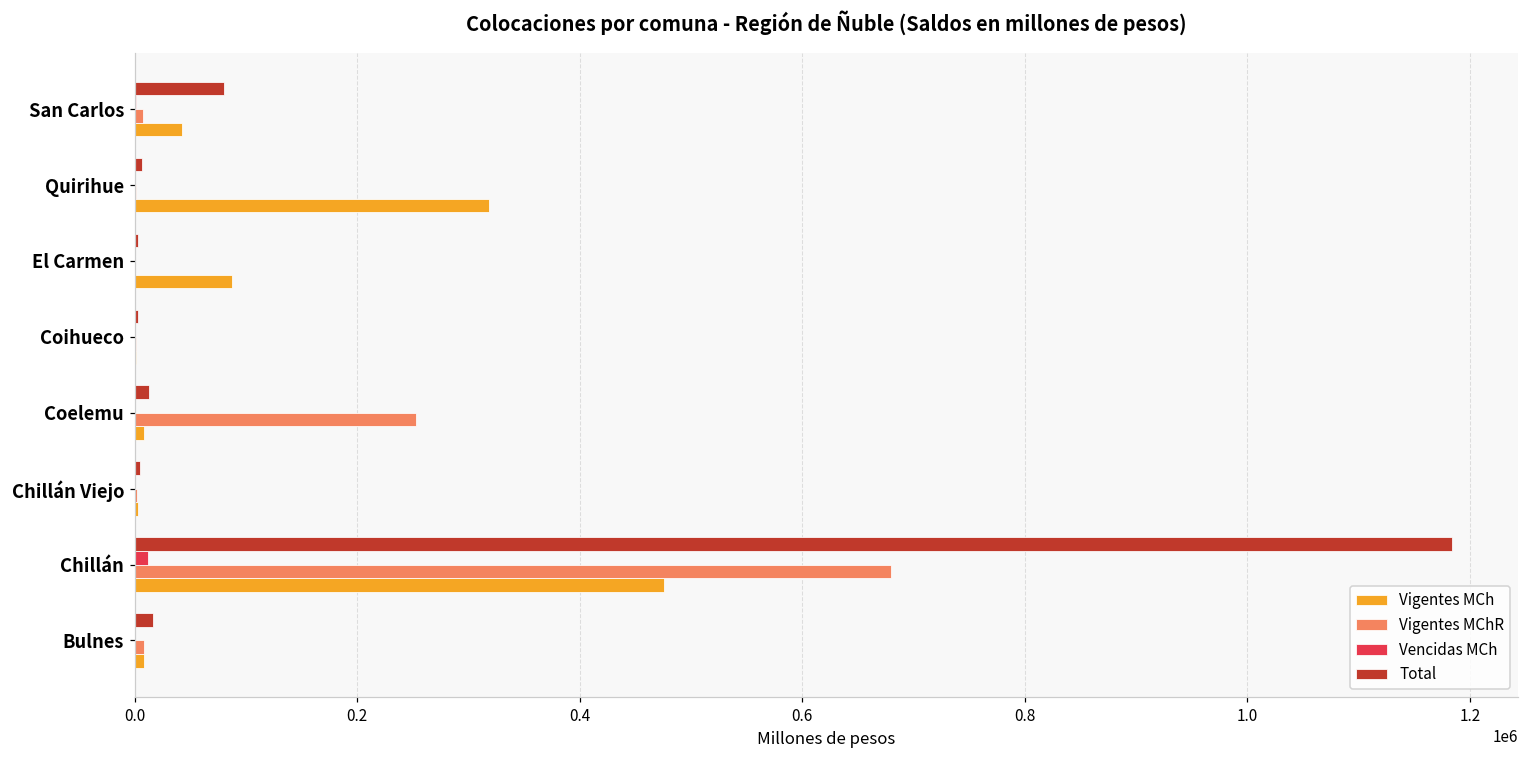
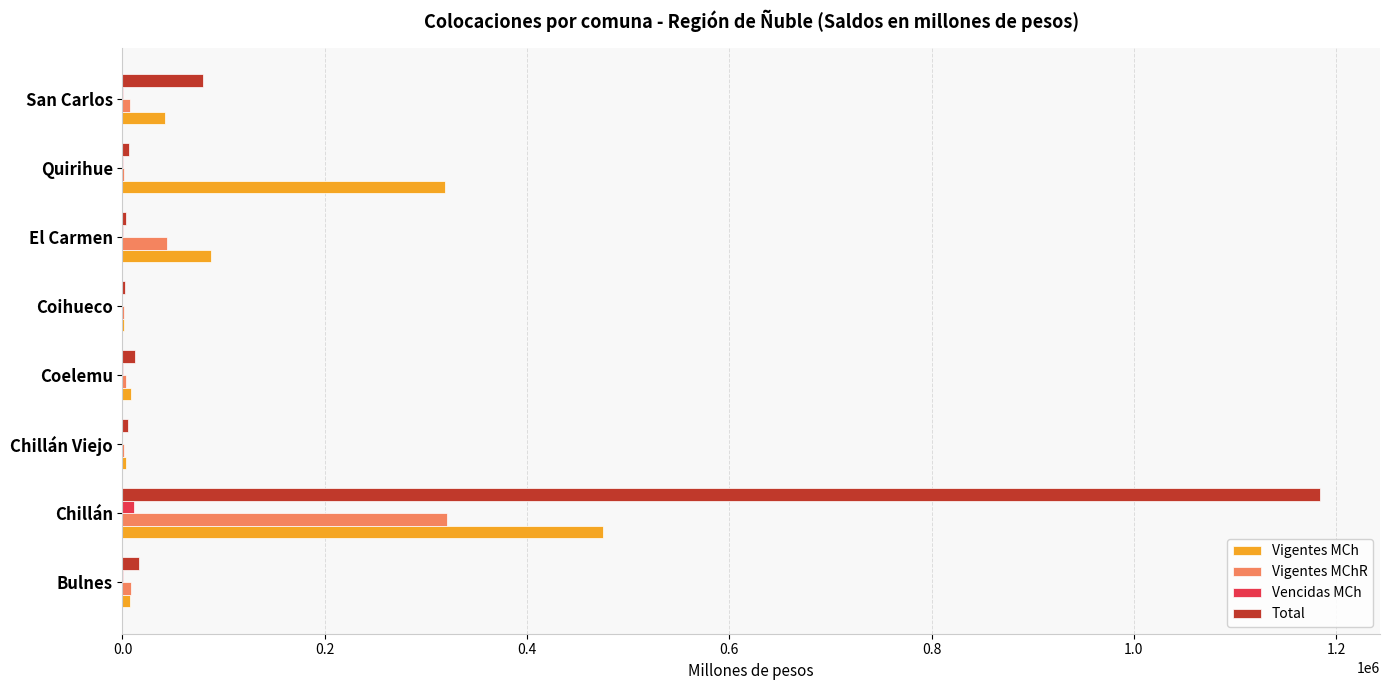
Vigentes MChR, El Carmen: 1000 -> 44000
Vigentes MChR, Coelemu: 253000 -> 4000
Vigentes MChR, Chillán: 679000 -> 321000
